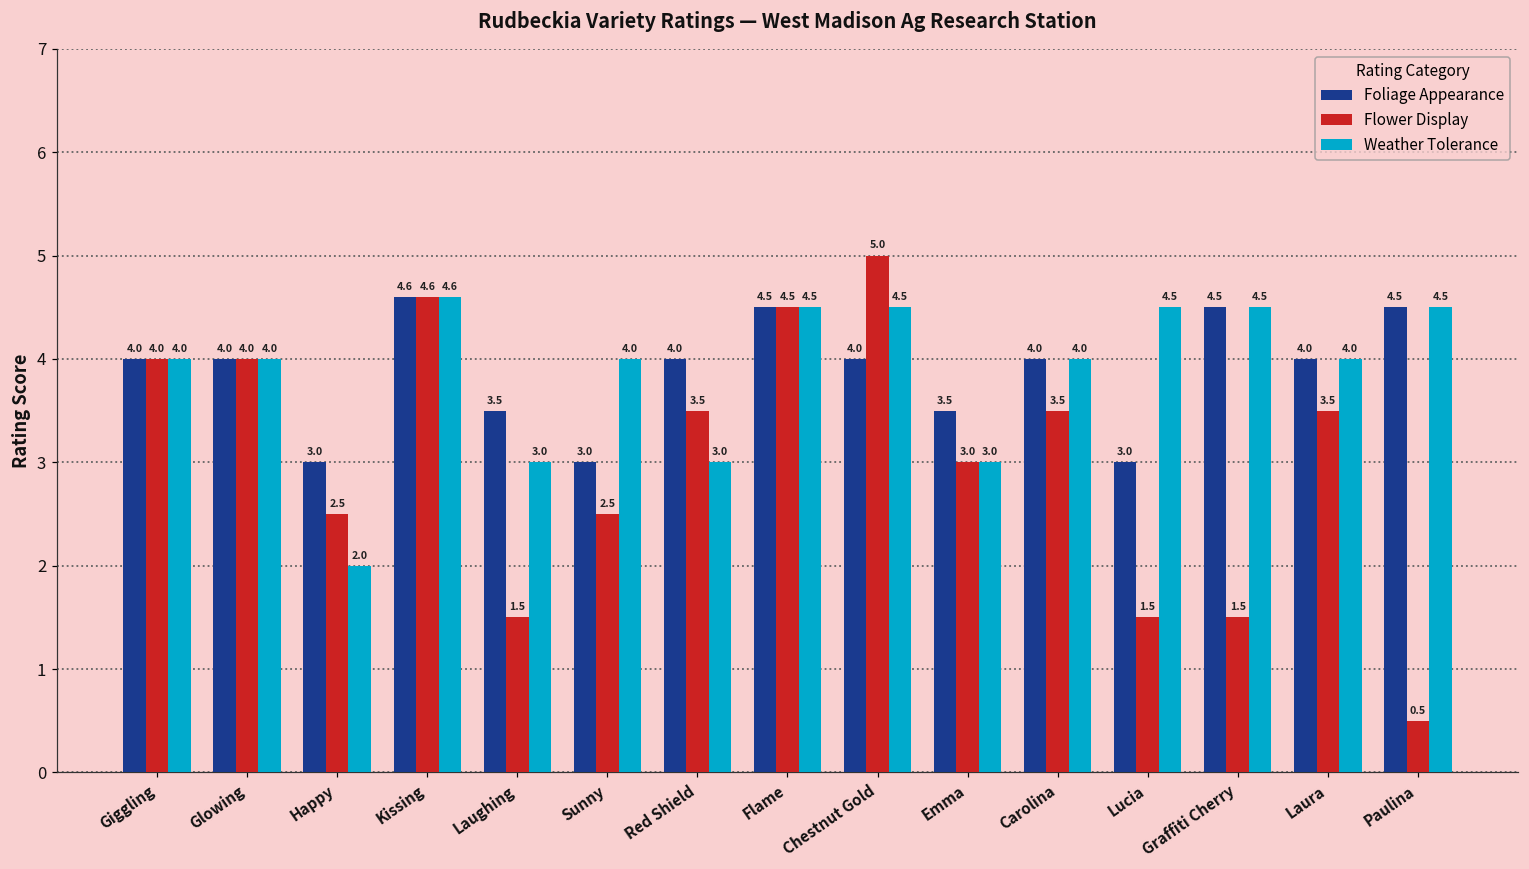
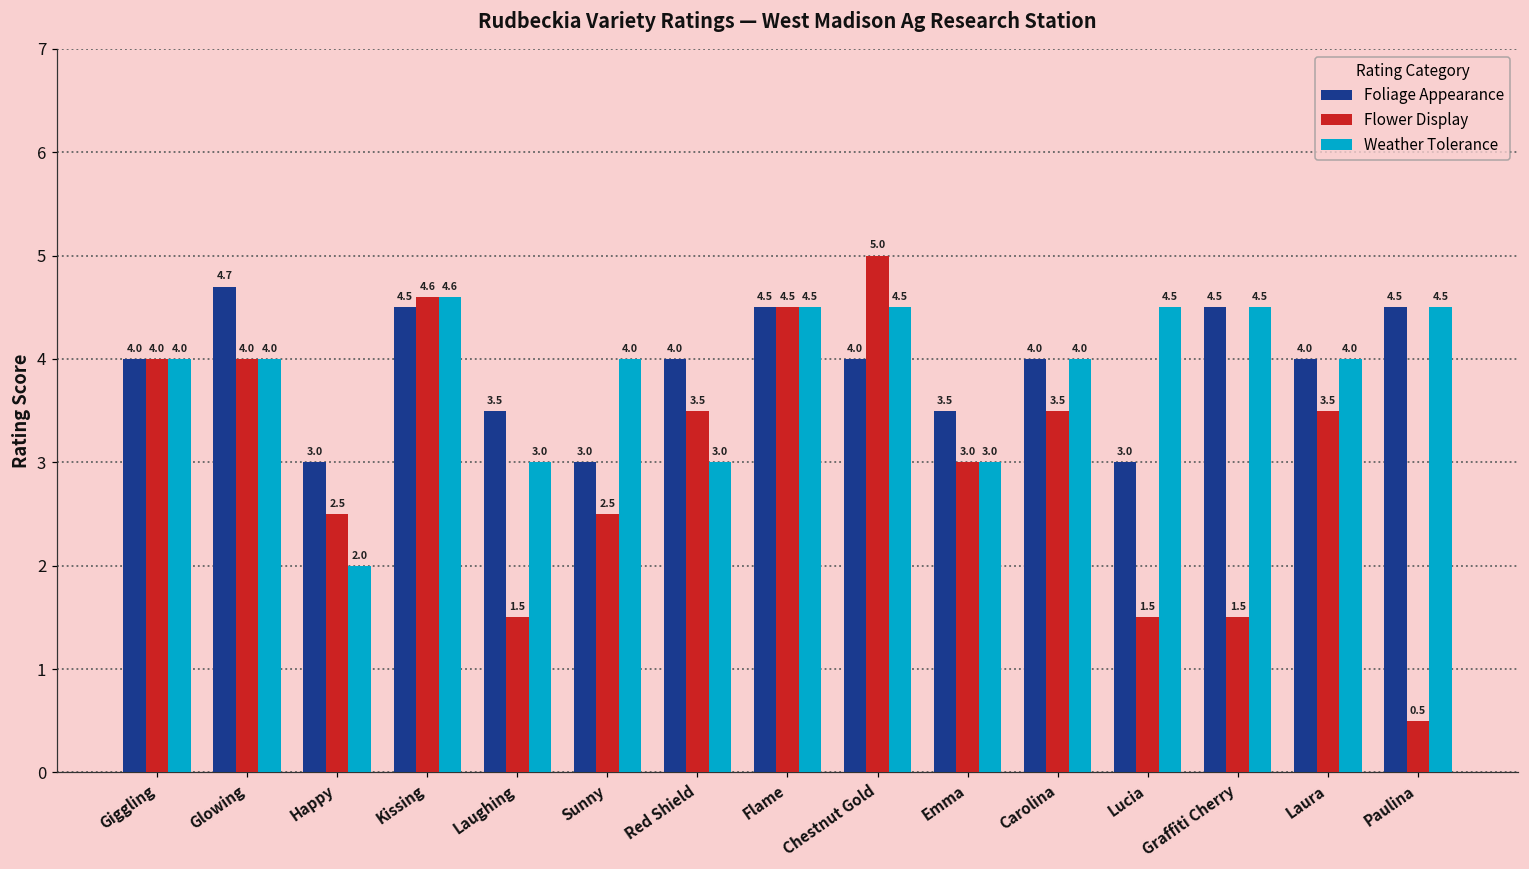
Foliage Appearance, Glowing: 4.0 -> 4.7
Foliage Appearance, Kissing: 4.6 -> 4.5
